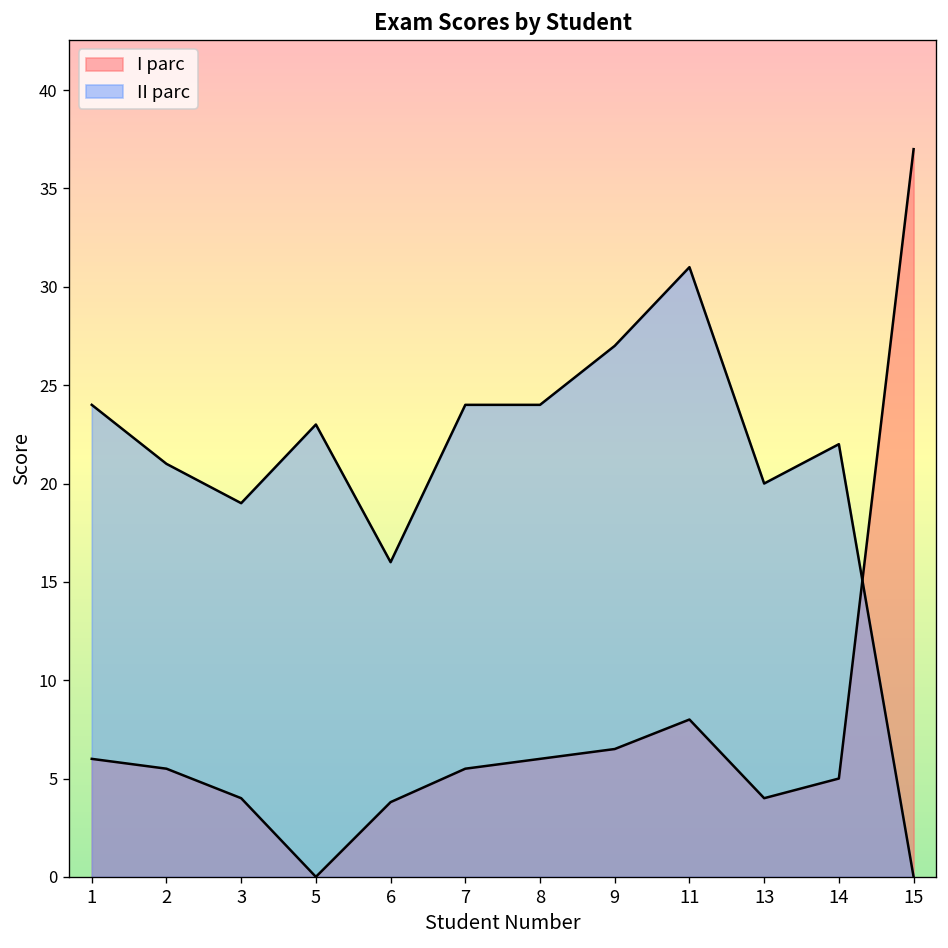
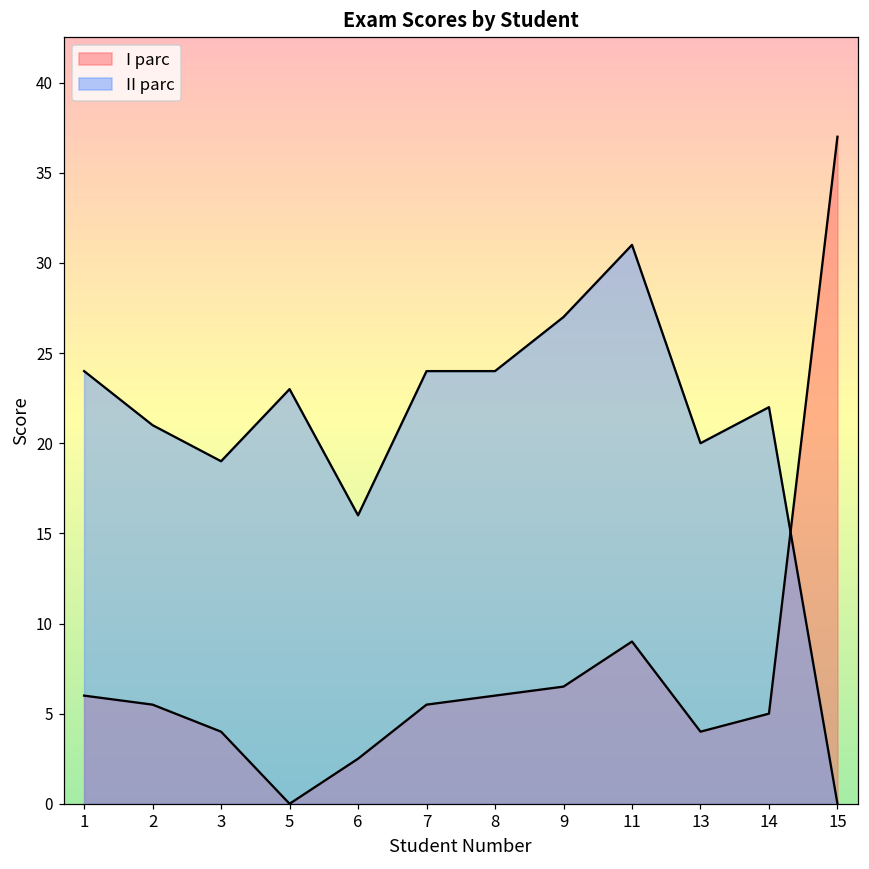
I parc, 6: 3.8 -> 2.5
I parc, 11: 8 -> 9
